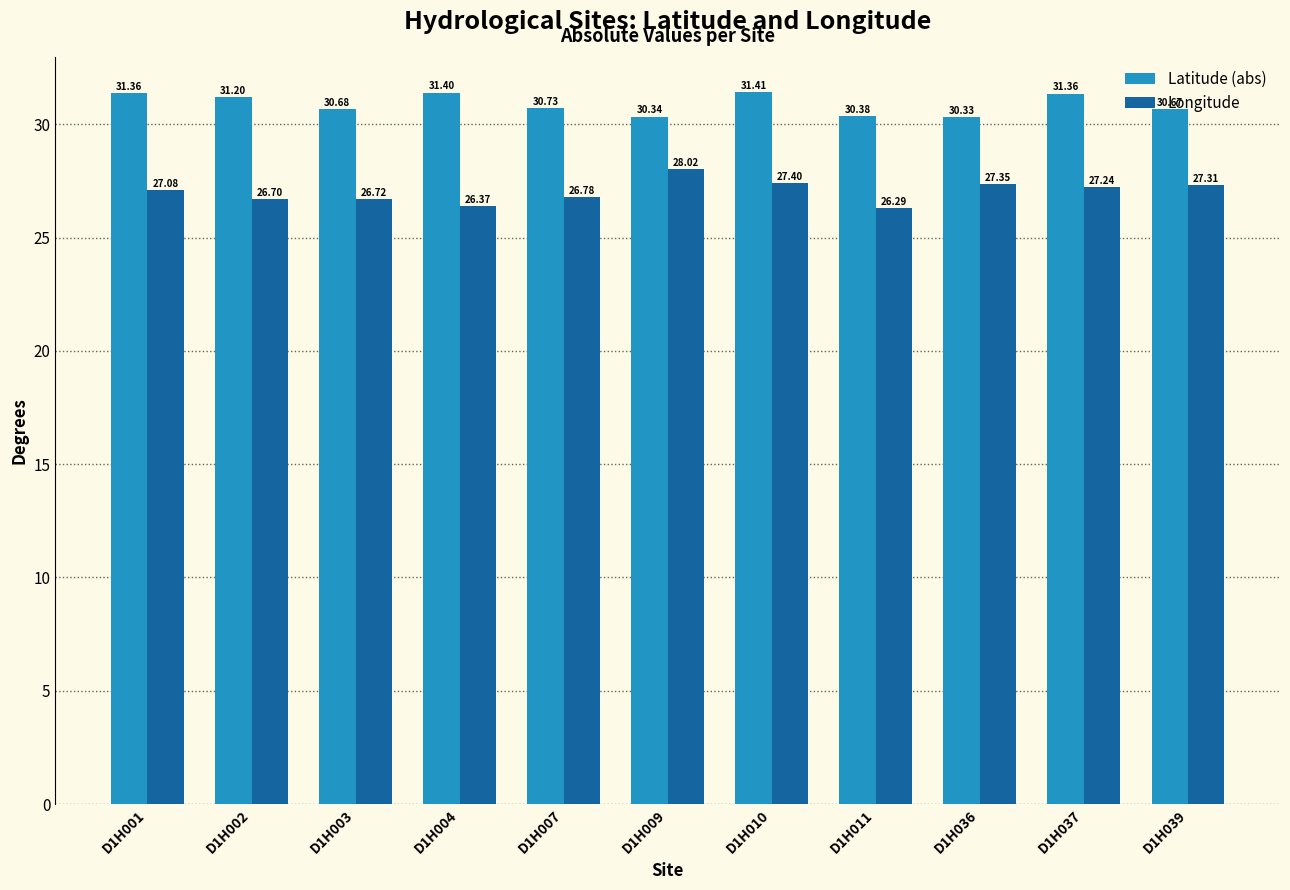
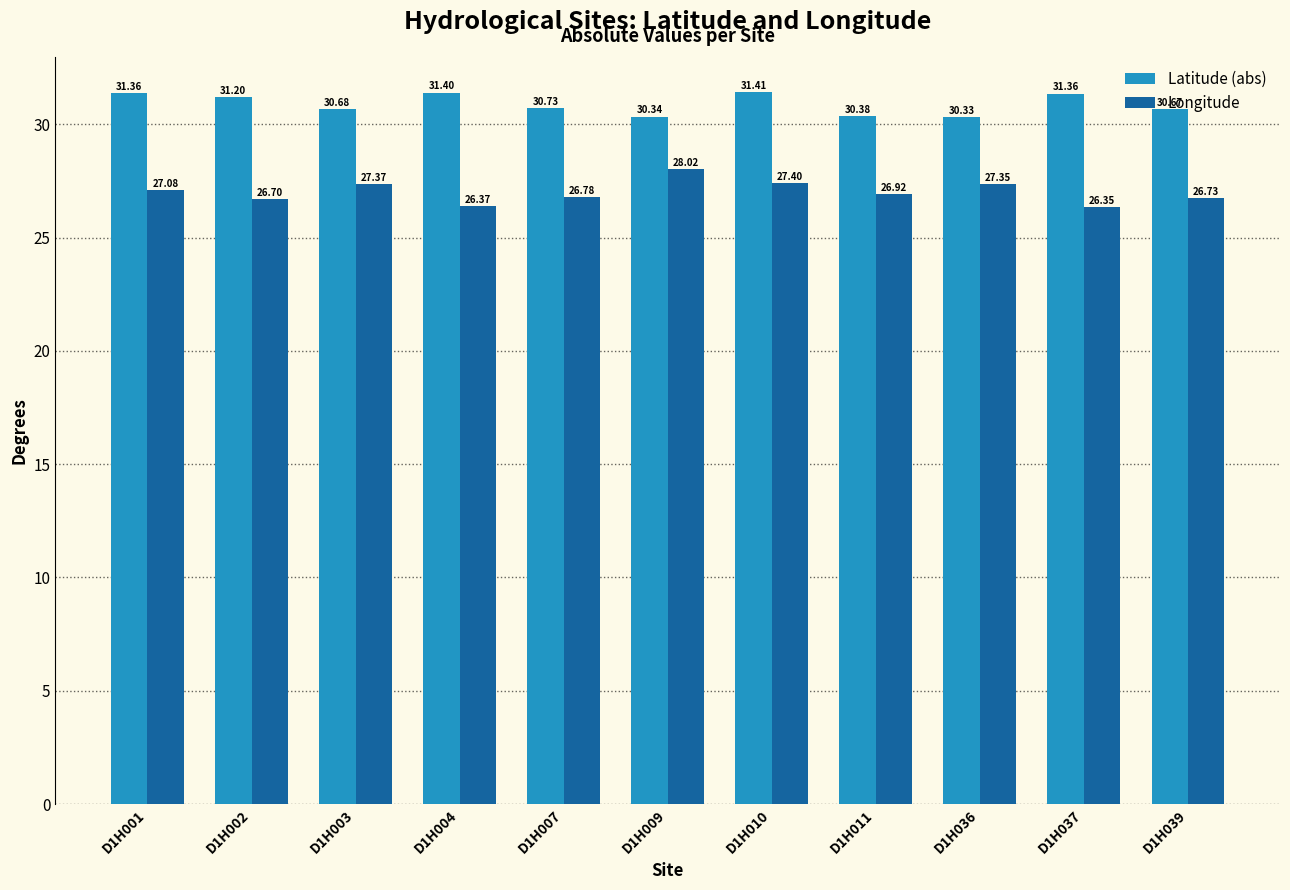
Longitude, D1H003: 26.72 -> 27.37
Longitude, D1H011: 26.29 -> 26.92
Longitude, D1H037: 27.24 -> 26.35
Longitude, D1H039: 27.31 -> 26.73
